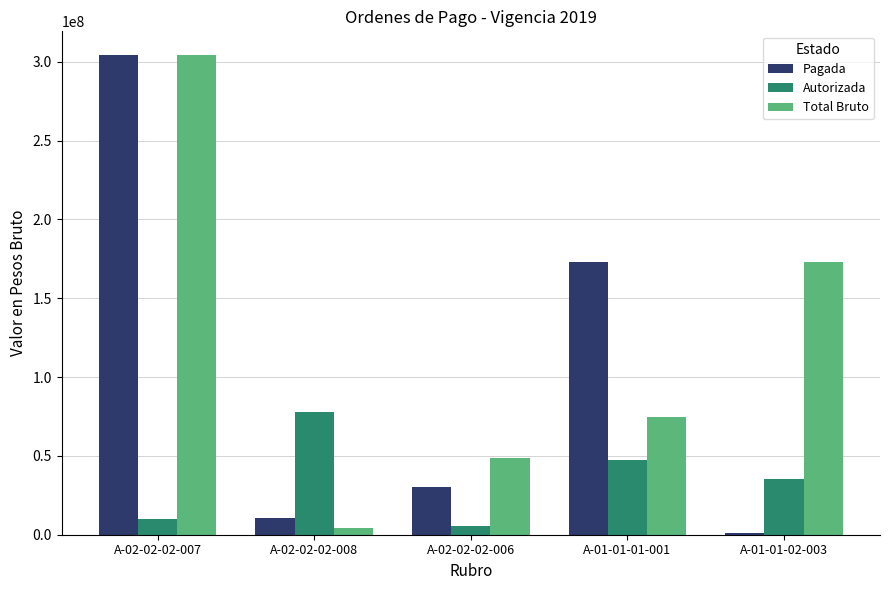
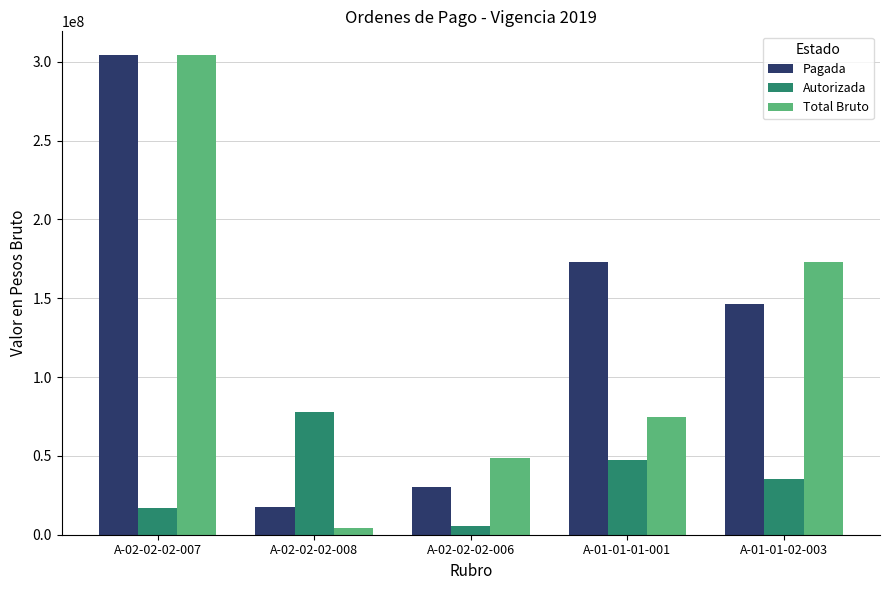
Autorizada, A-02-02-02-007: 10000000 -> 17000000
Pagada, A-02-02-02-008: 11000000 -> 18000000
Pagada, A-01-01-02-003: 1000000 -> 147000000
